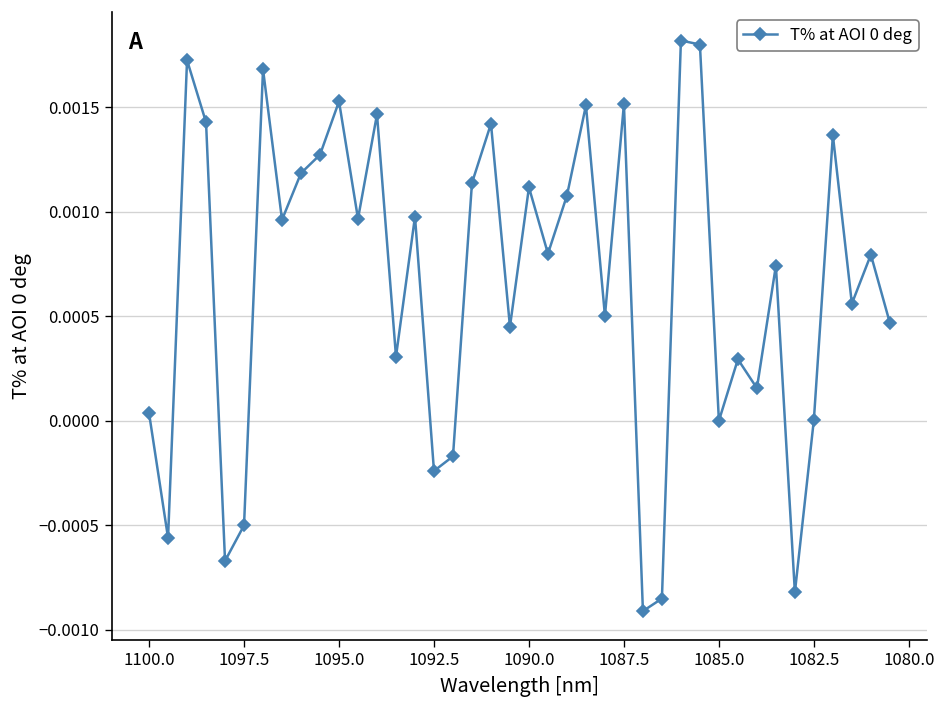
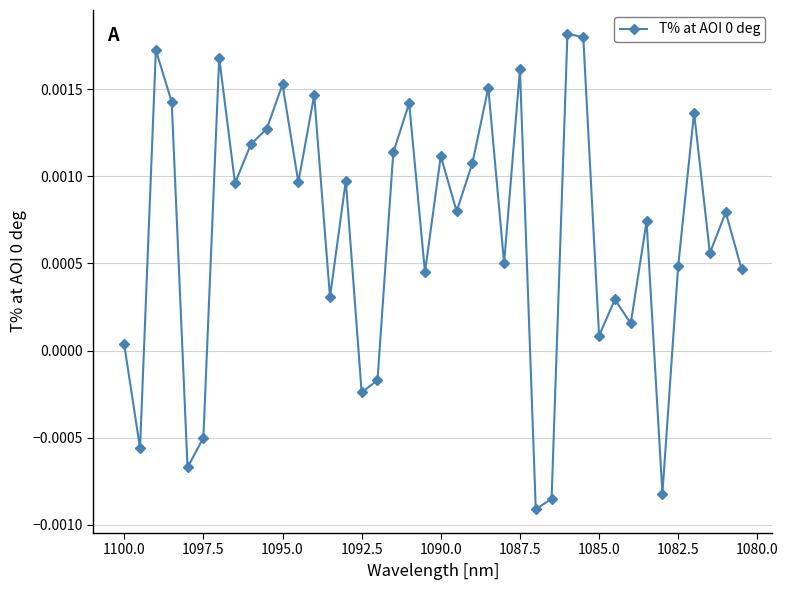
1087.5: 0.00151 -> 0.00161
1085.0: 0.0000 -> 0.0001
1082.5: 0.00001 -> 0.00049
